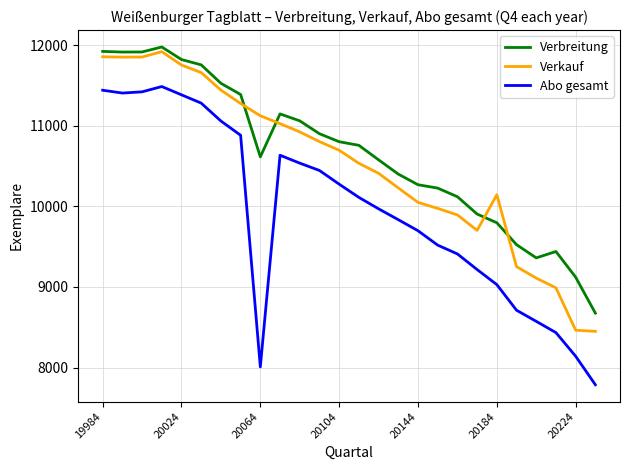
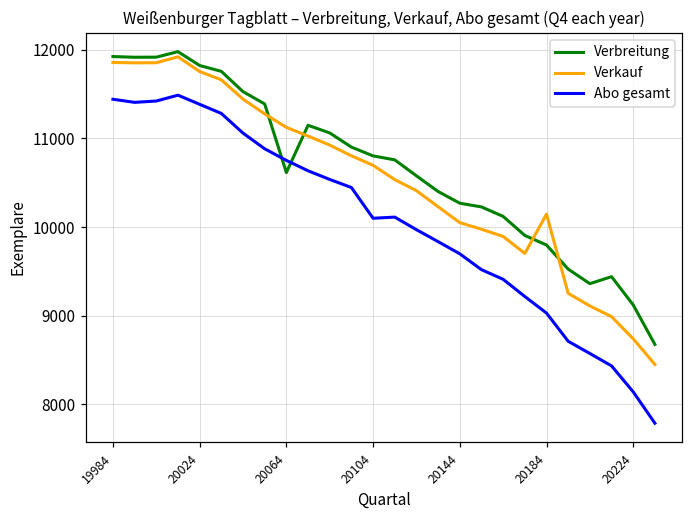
Abo gesamt, 20064: 8000 -> 10800
Abo gesamt, 20104: 10300 -> 10100
Verkauf, 20224: 8500 -> 8700
